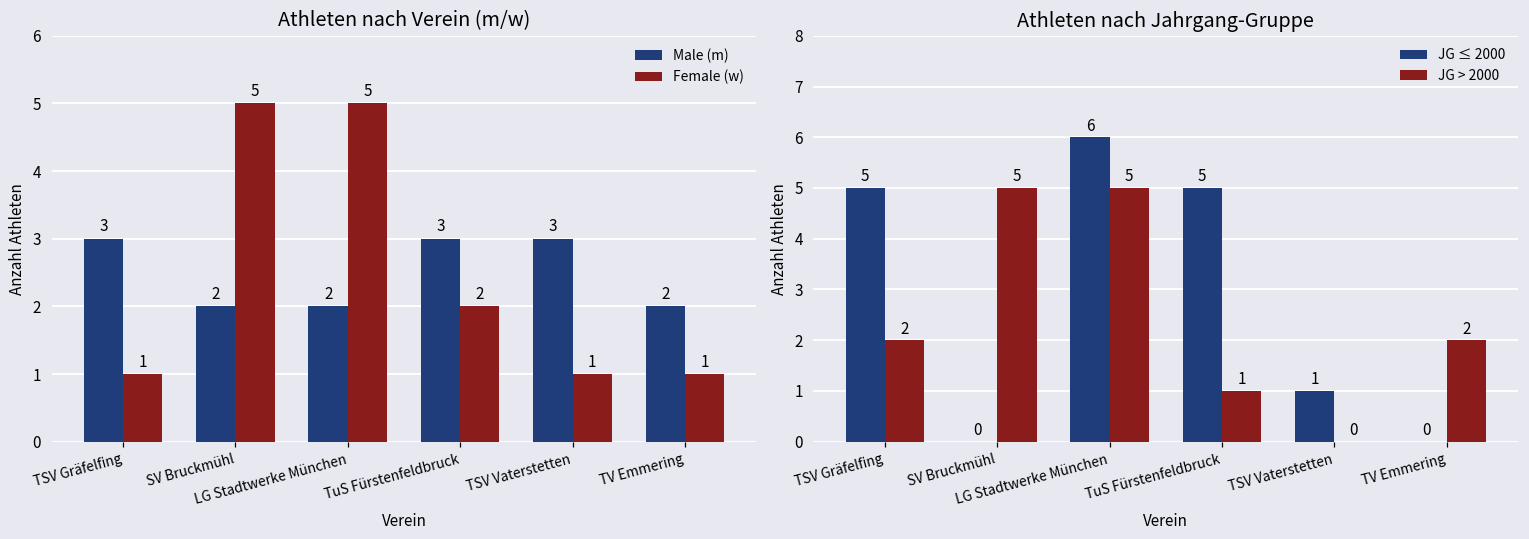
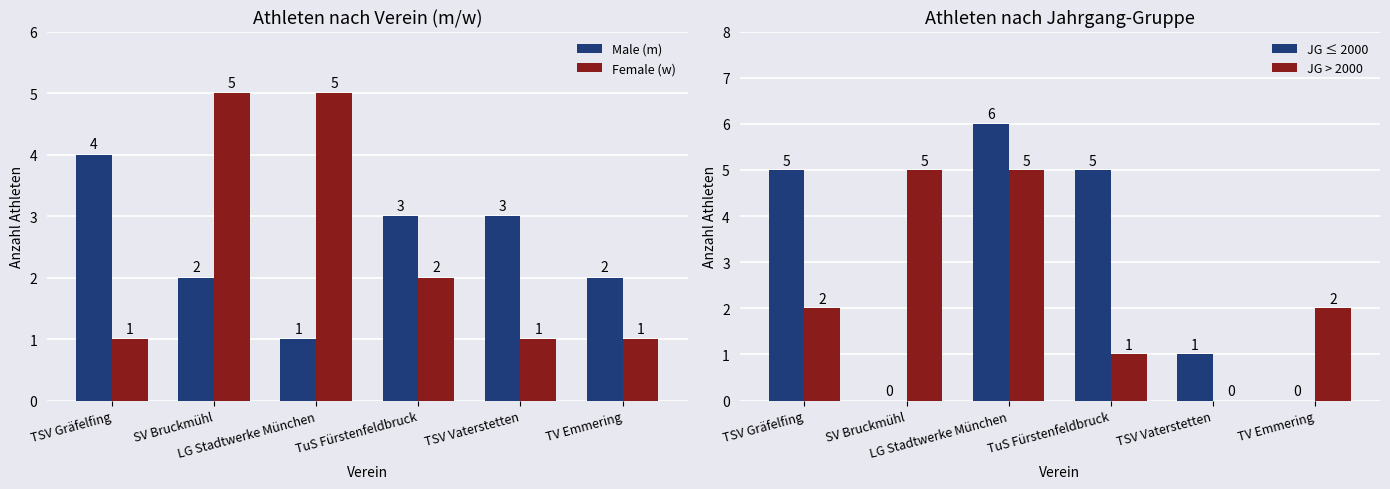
Athleten nach Verein (m/w), Male (m), TSV Gräfelfing: 3 -> 4
Athleten nach Verein (m/w), Male (m), LG Stadtwerke München: 2 -> 1
